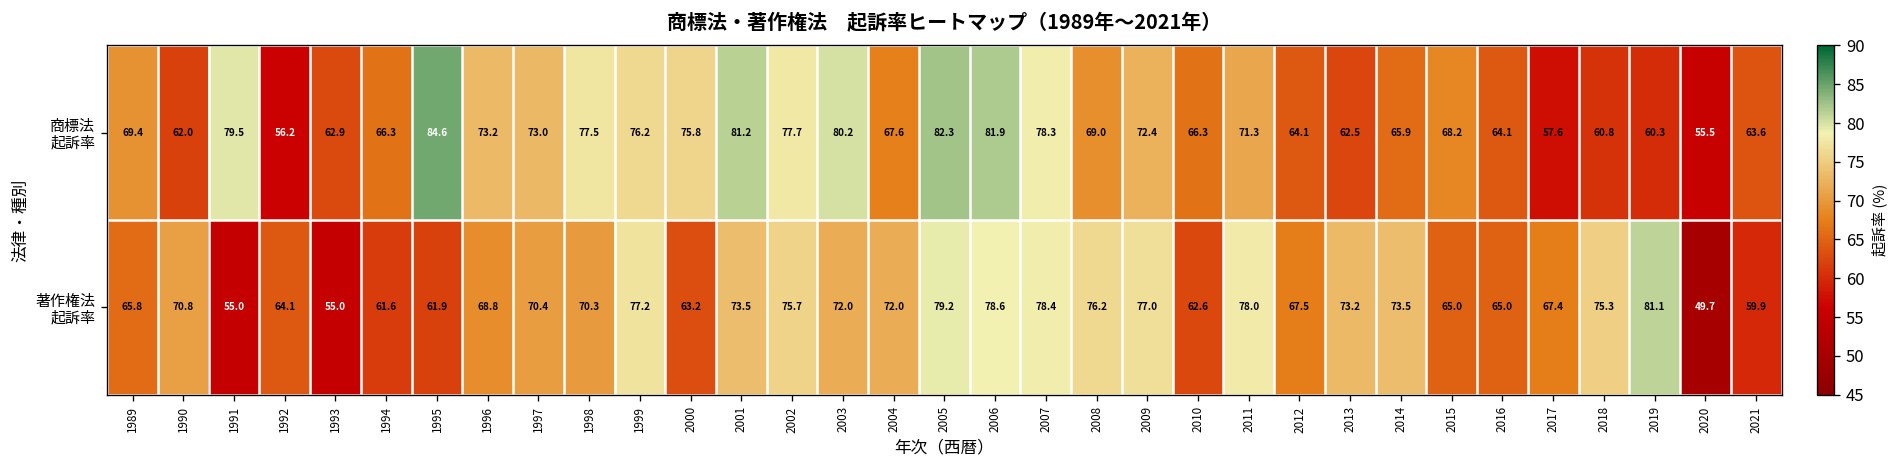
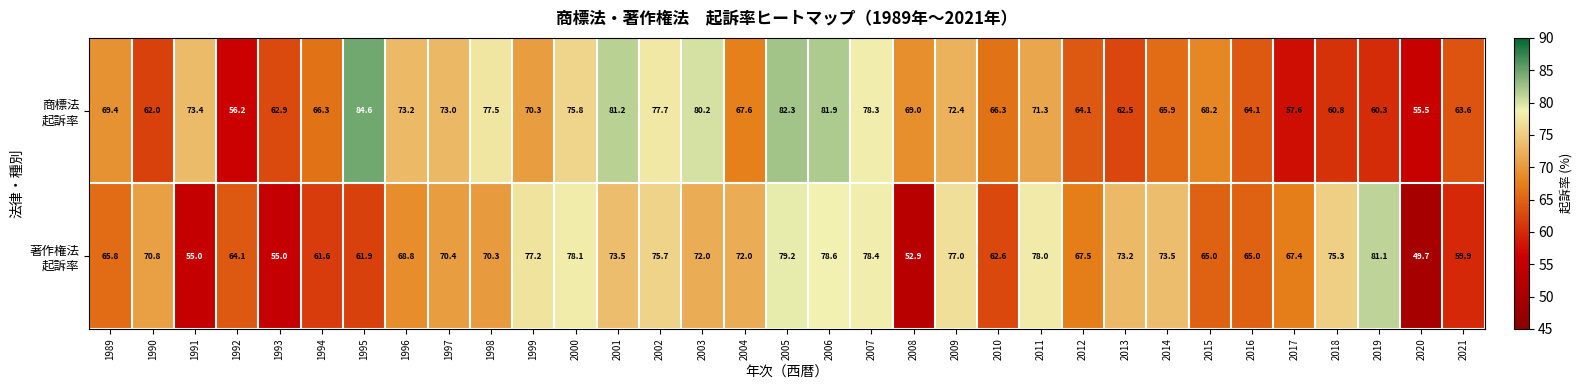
商標法 起訴率, 1991: 79.5 -> 73.4
商標法 起訴率, 1999: 76.2 -> 70.3
著作権法 起訴率, 2000: 63.2 -> 78.1
著作権法 起訴率, 2008: 76.2 -> 52.9
